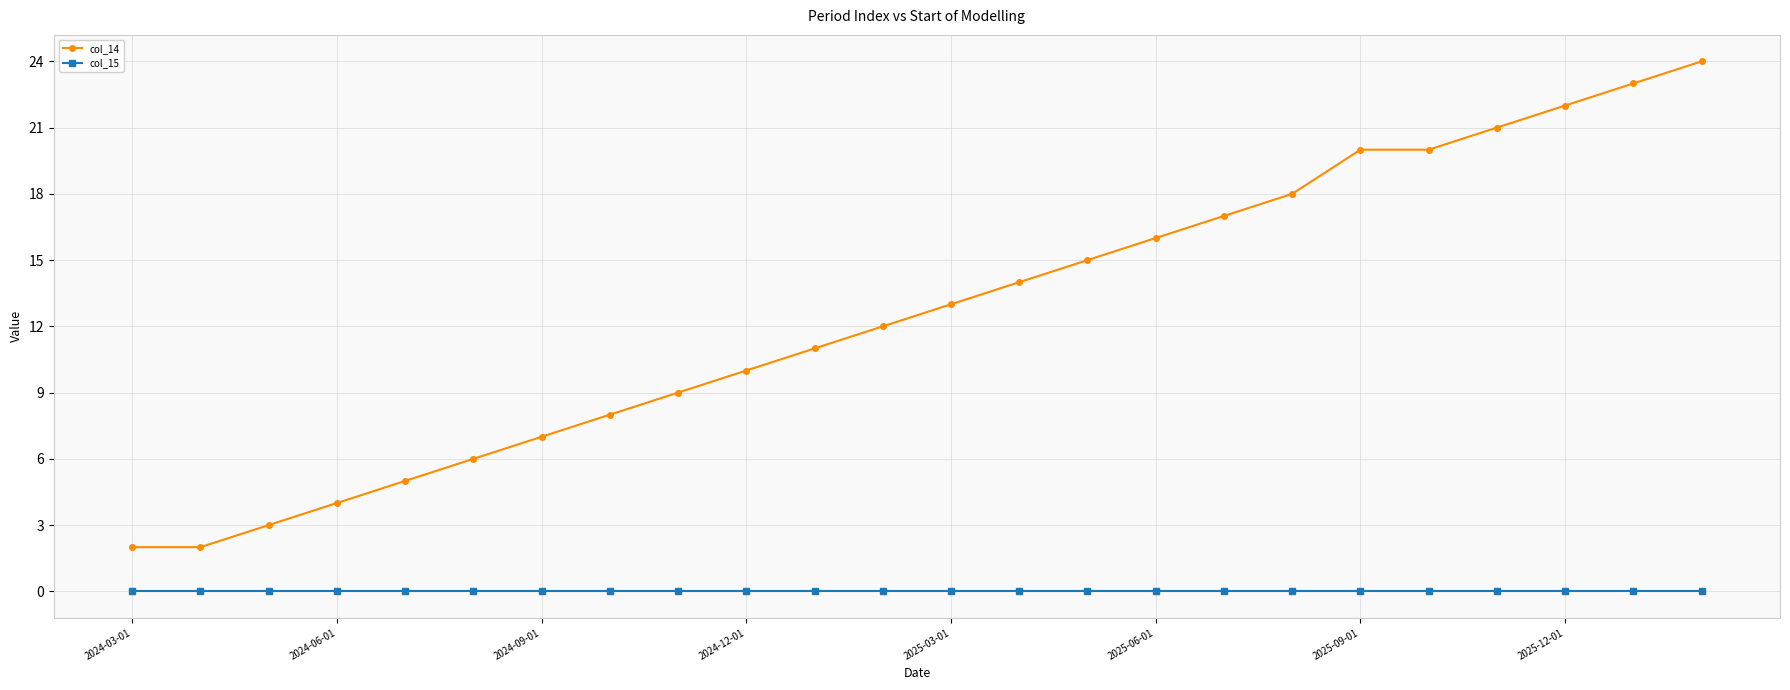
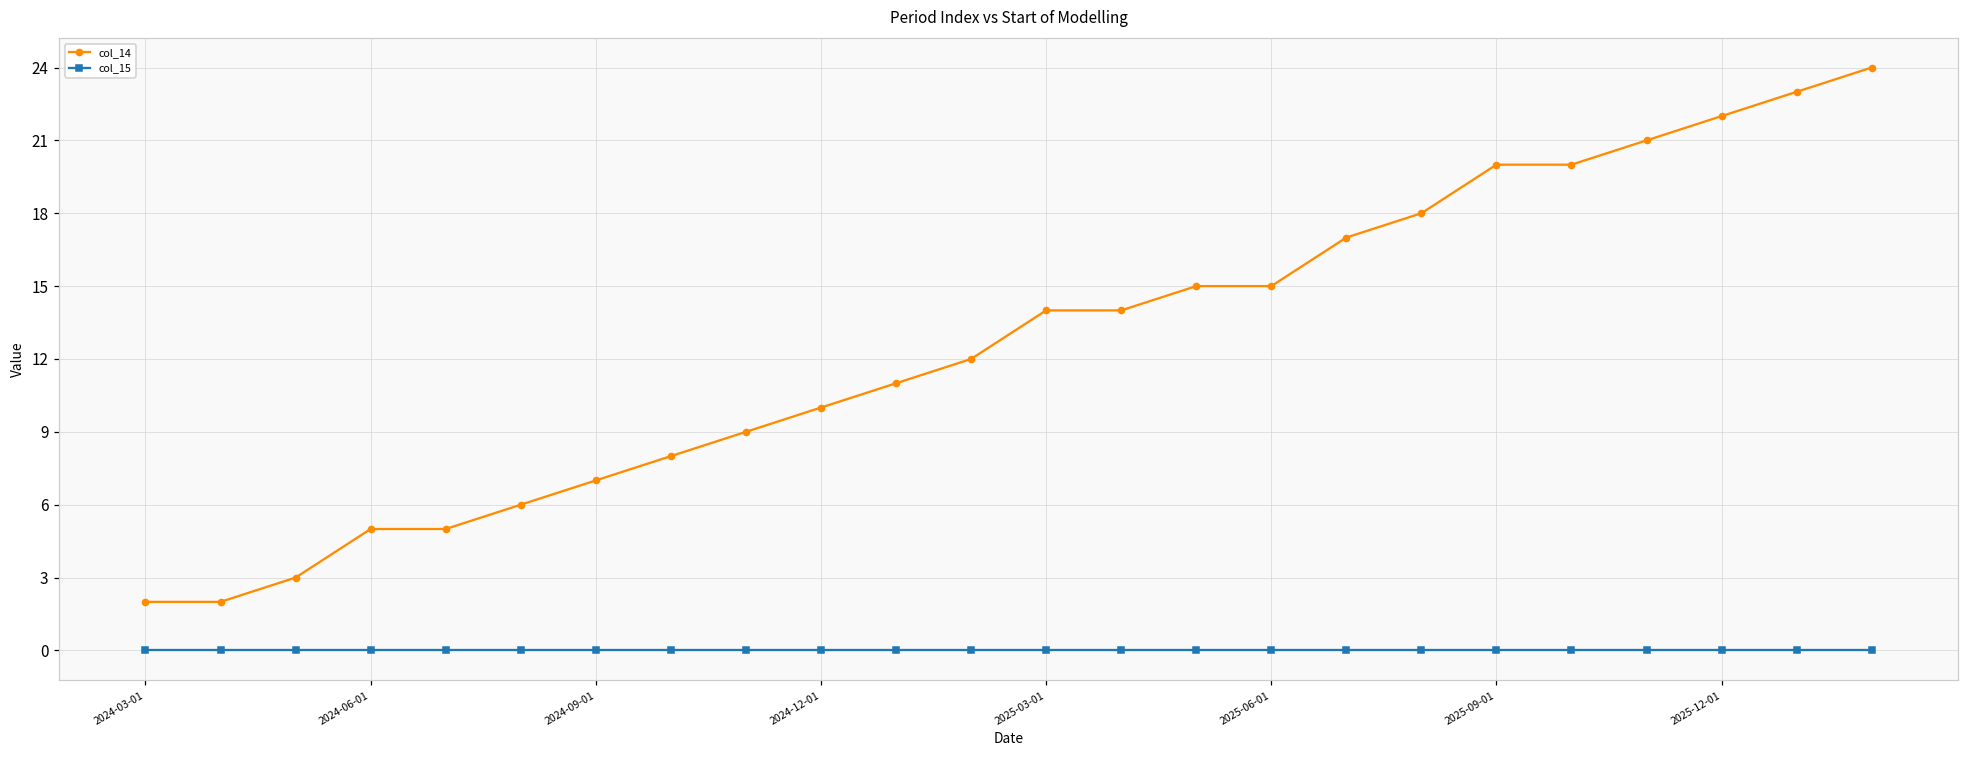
col_14, 2024-06-01: 4 -> 5
col_14, 2025-03-01: 13 -> 14
col_14, 2025-06-01: 16 -> 15
